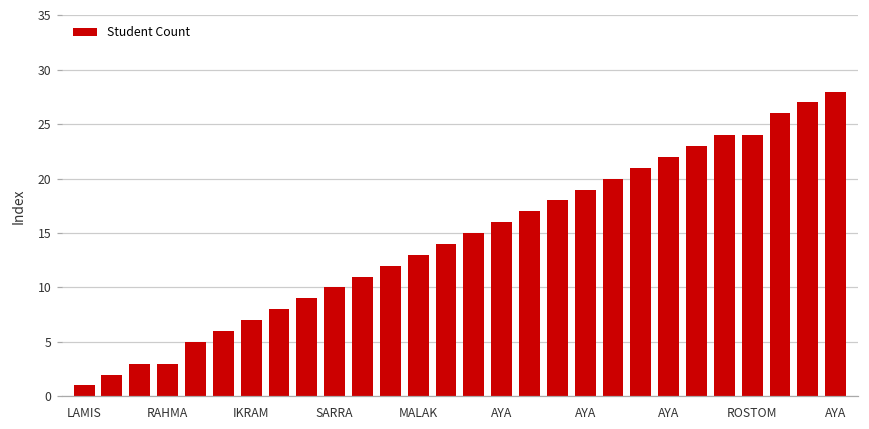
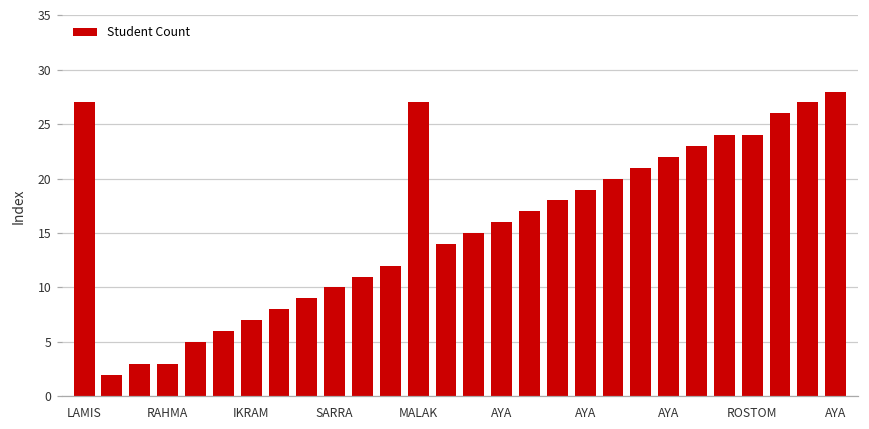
LAMIS: 1 -> 27
MALAK: 13 -> 27
